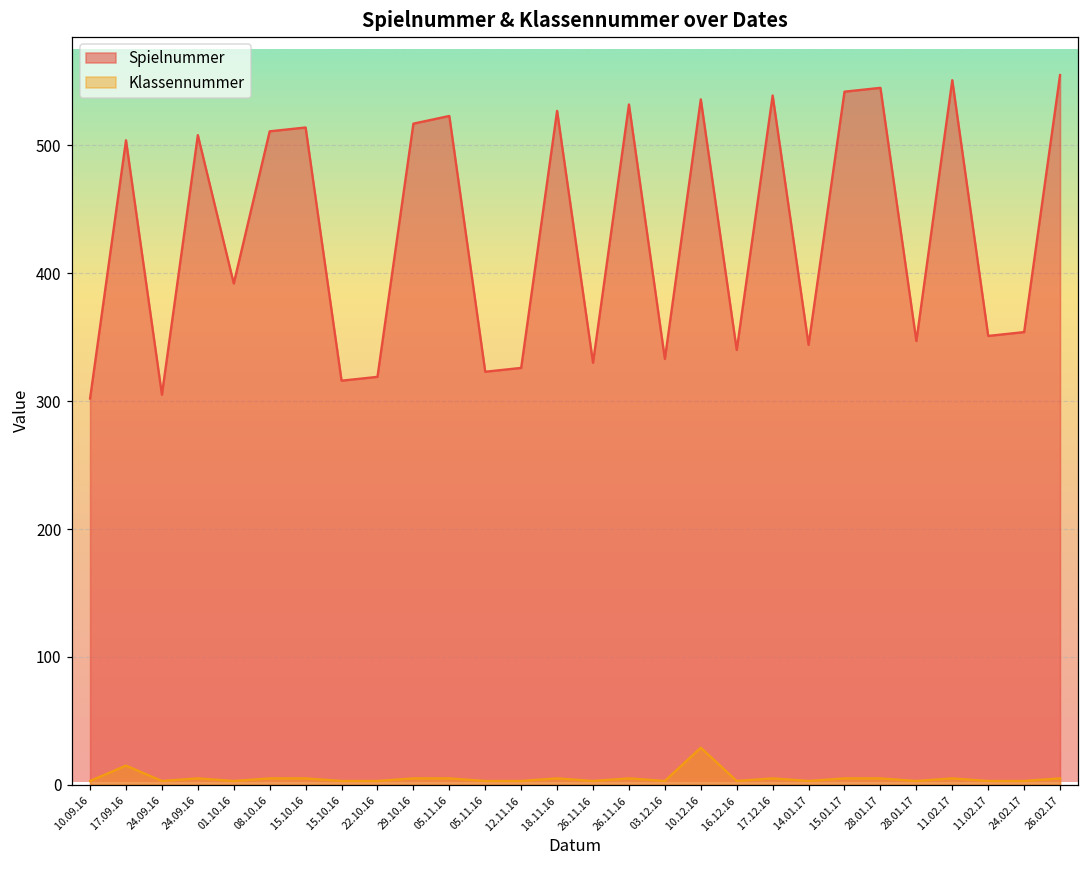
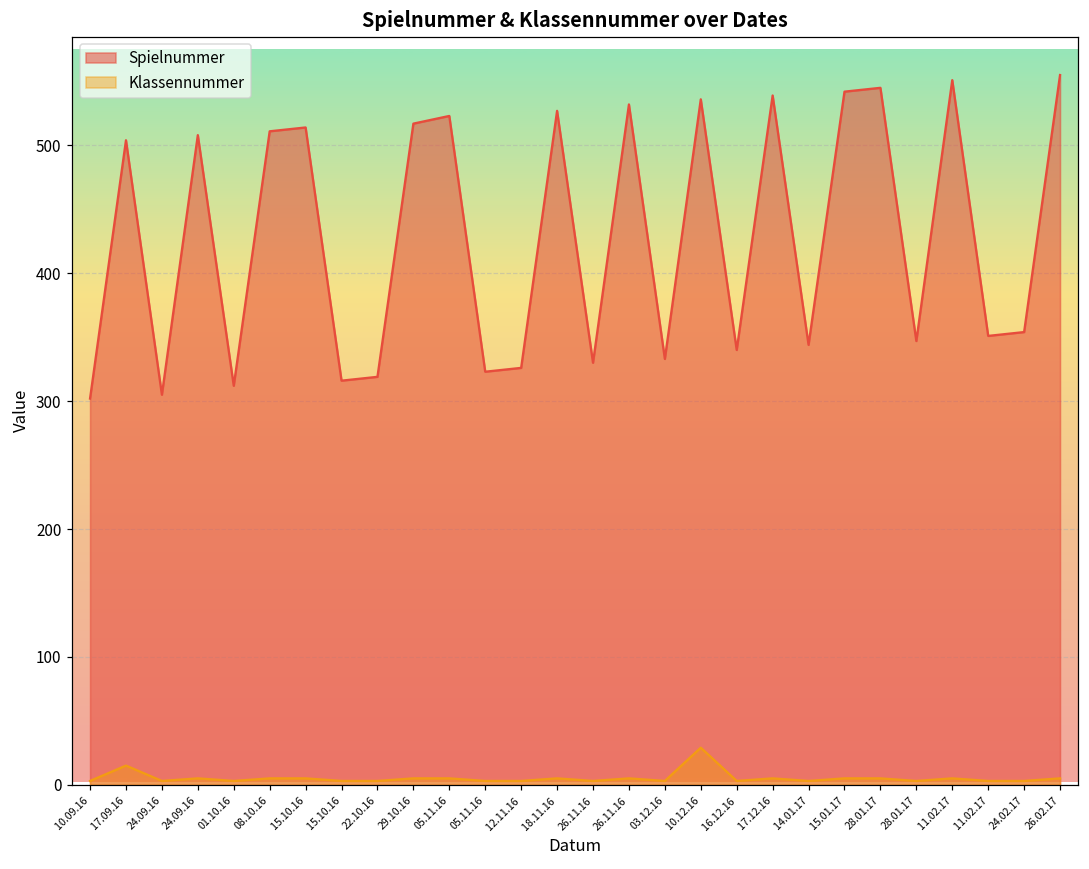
Spielnummer, 01.10.16: 392 -> 312
